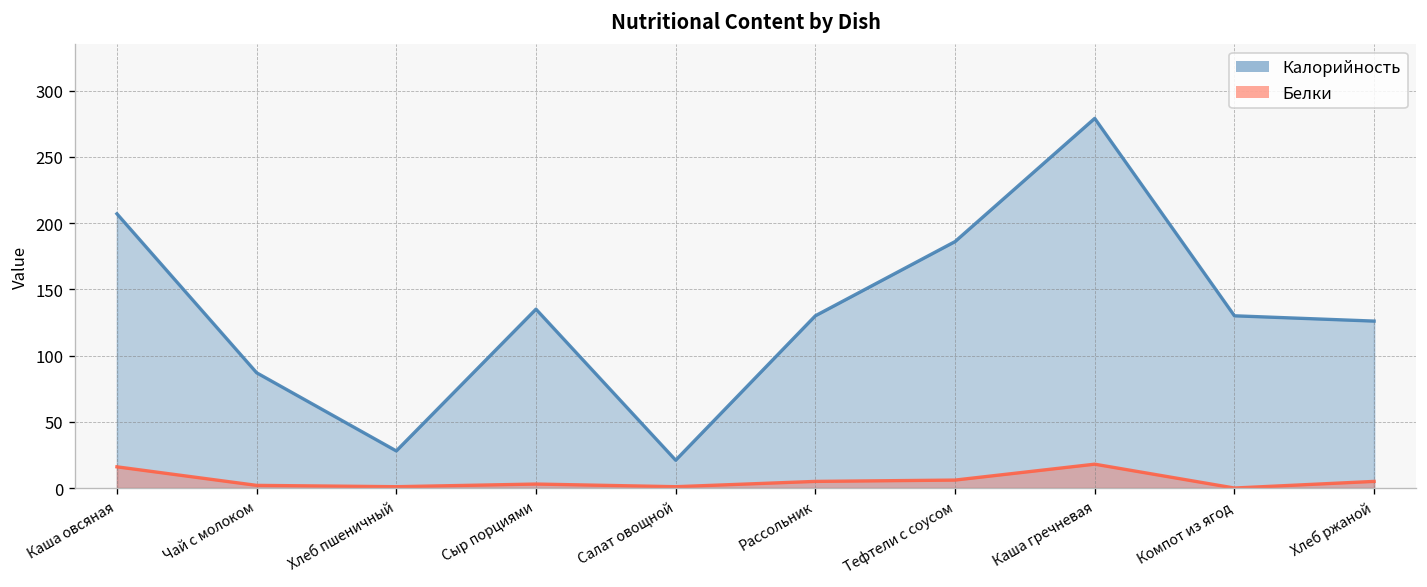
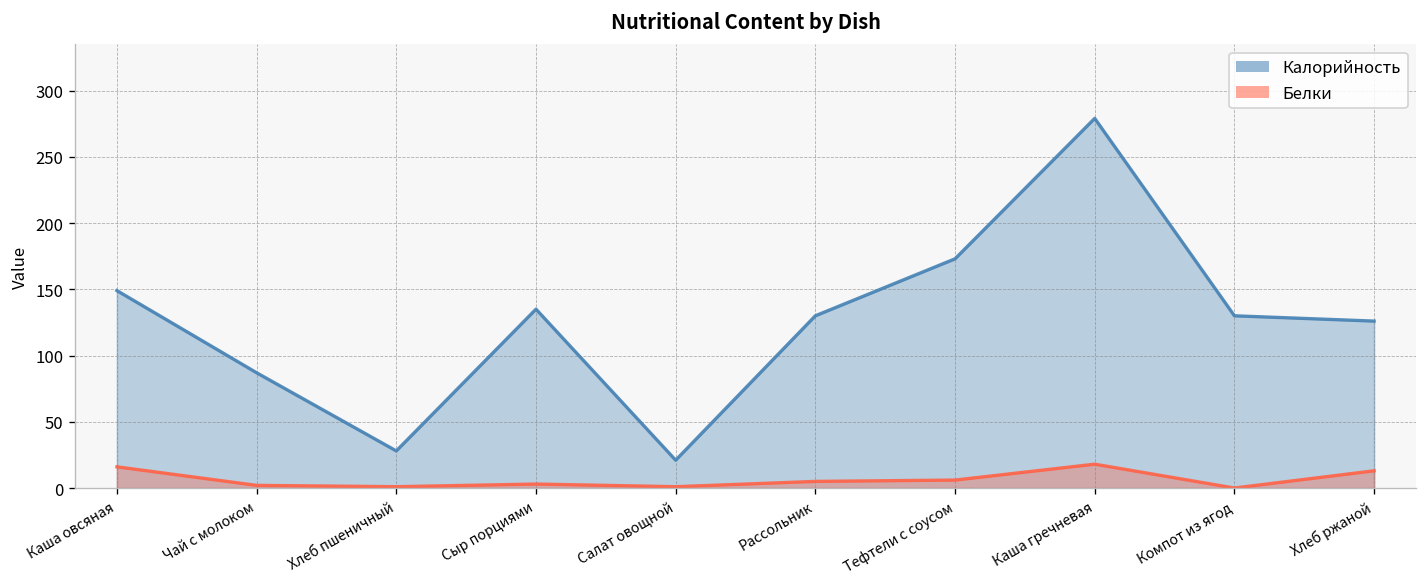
Калорийность, Каша овсяная: 207 -> 149
Калорийность, Тефтели с соусом: 186 -> 173
Белки, Хлеб ржаной: 5 -> 13
